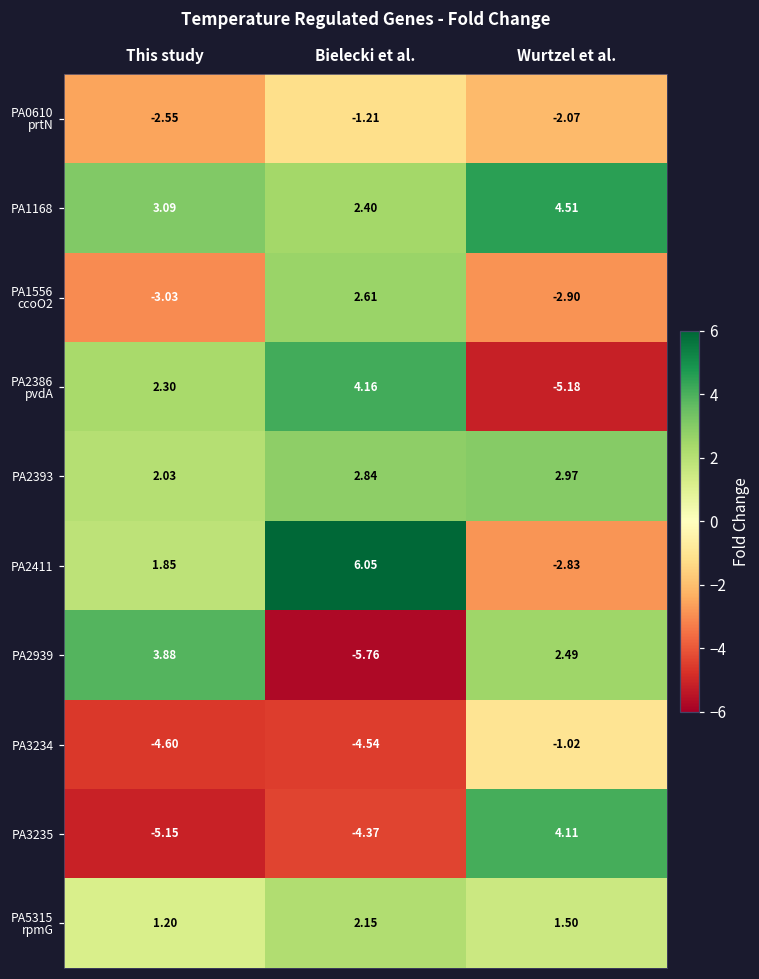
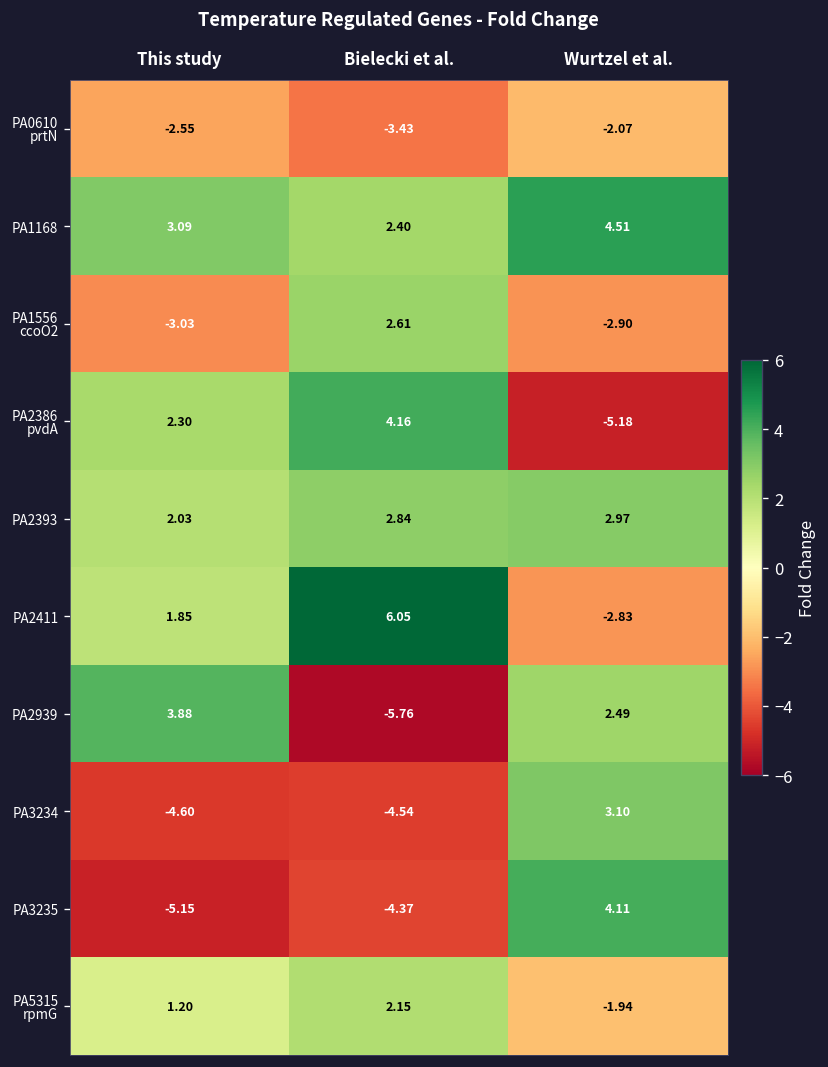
PA0610 prtN, Bielecki et al.: -1.21 -> -3.43
PA3234, Wurtzel et al.: -1.02 -> 3.10
PA5315 rpmG, Wurtzel et al.: 1.50 -> -1.94
